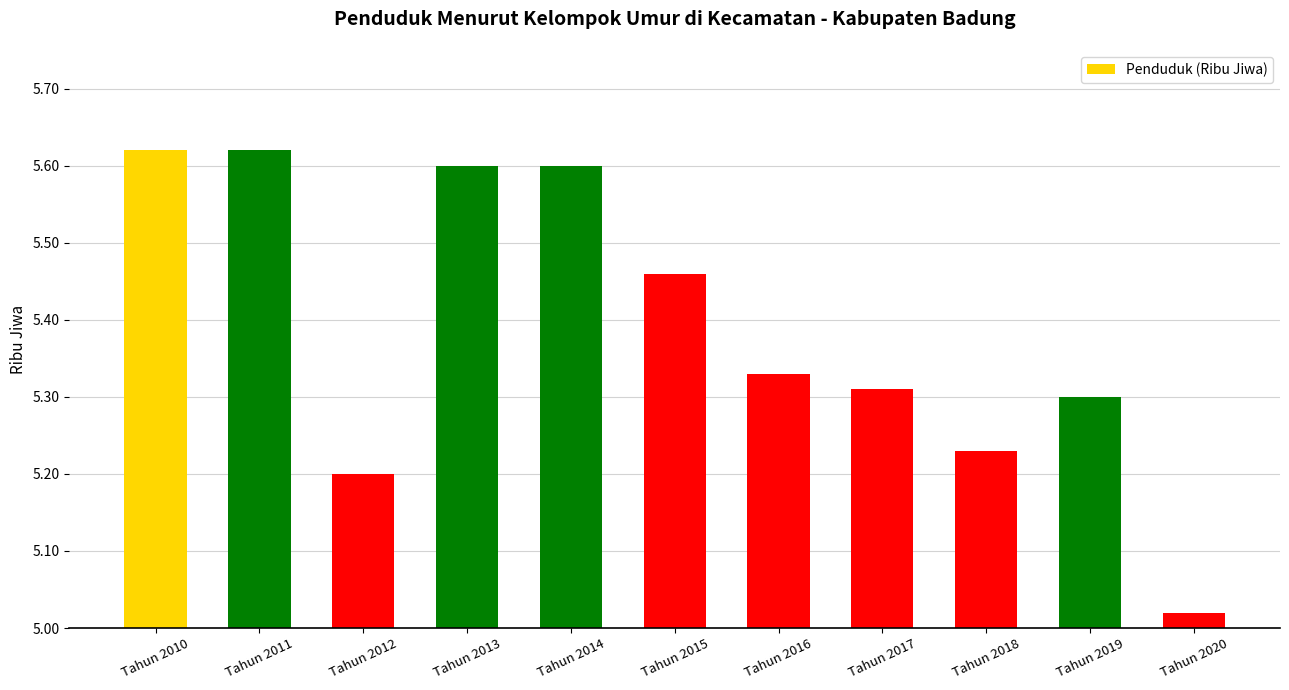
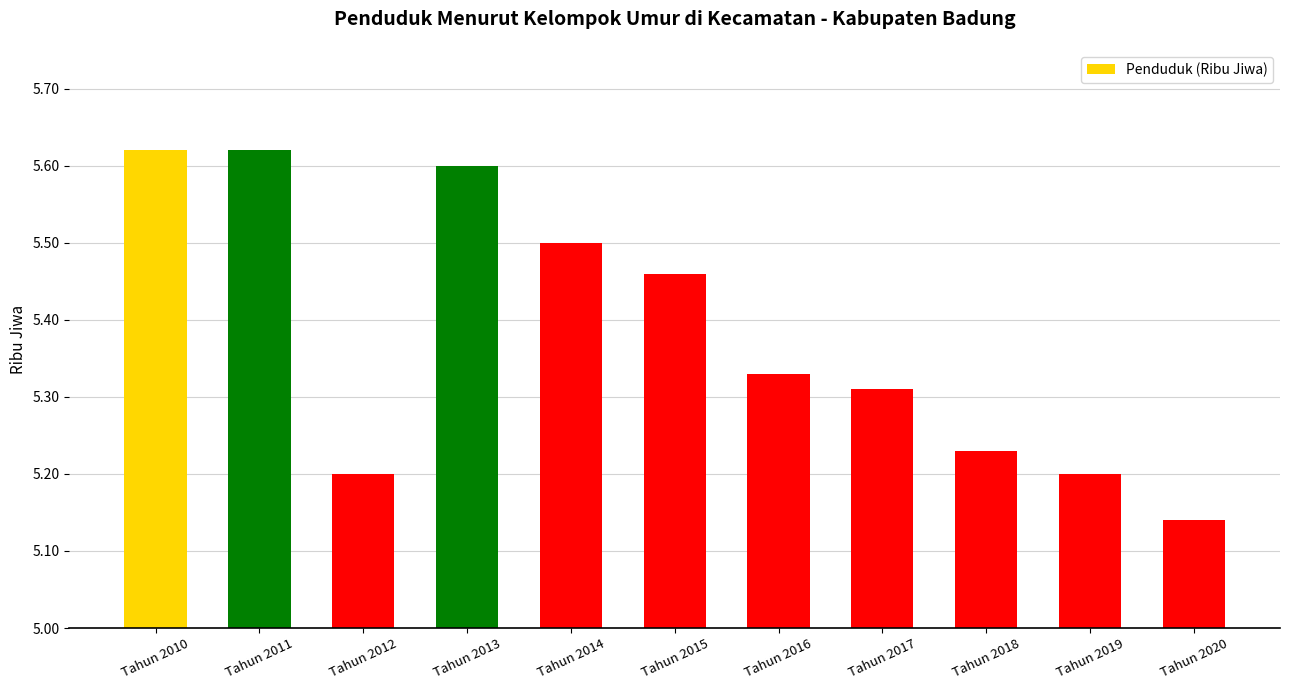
Tahun 2014: 5.6 -> 5.5
Tahun 2019: 5.3 -> 5.2
Tahun 2020: 5.02 -> 5.14
